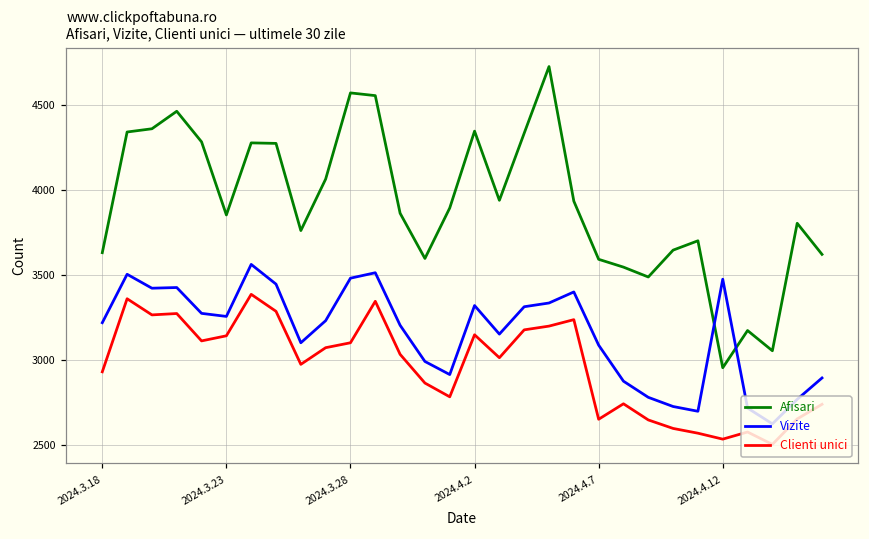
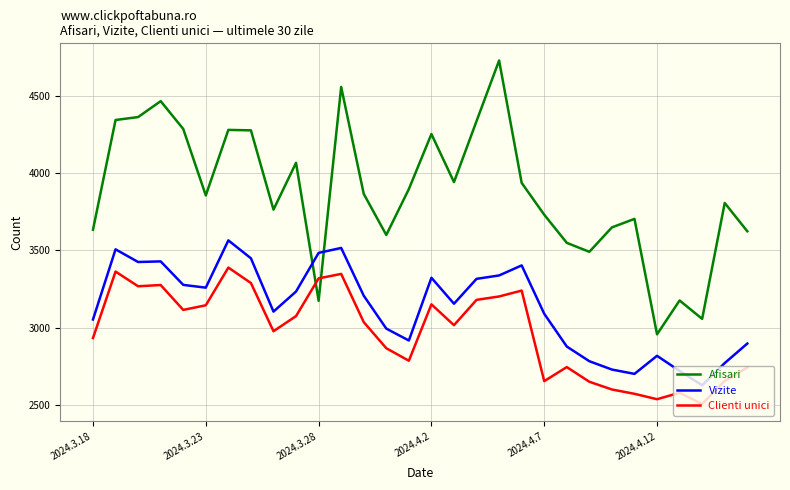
Vizite, 2024.3.18: 3220 -> 3050
Afisari, 2024.3.28: 4570 -> 3170
Clienti unici, 2024.3.28: 3100 -> 3320
Afisari, 2024.4.2: 4350 -> 4250
Afisari, 2024.4.7: 3590 -> 3730
Vizite, 2024.4.12: 3480 -> 2820
